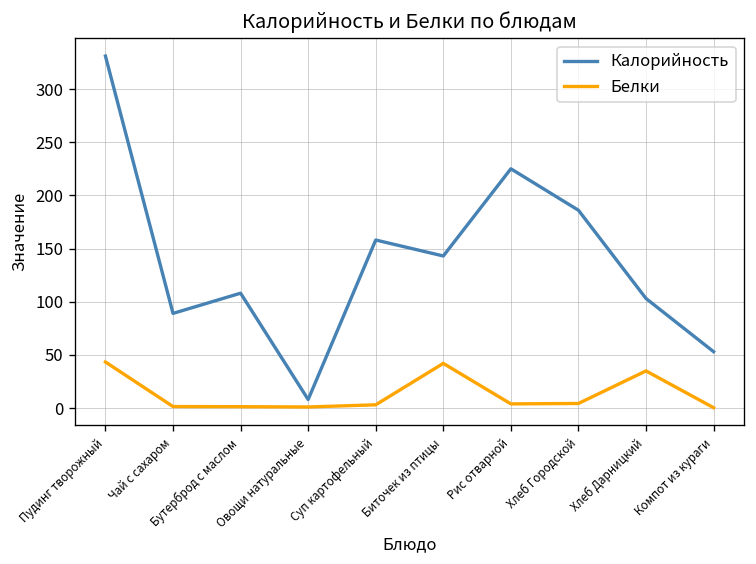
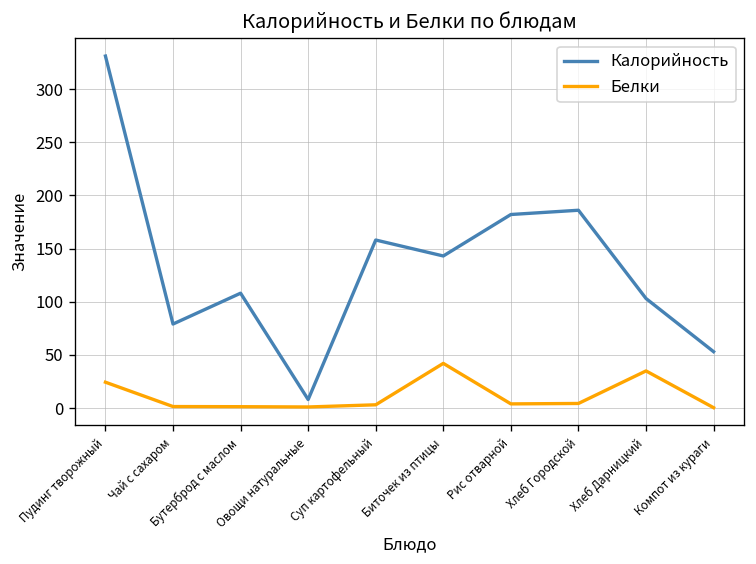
Белки, Пудинг творожный: 40 -> 20
Калорийность, Чай с сахаром: 90 -> 80
Калорийность, Рис отварной: 230 -> 180
